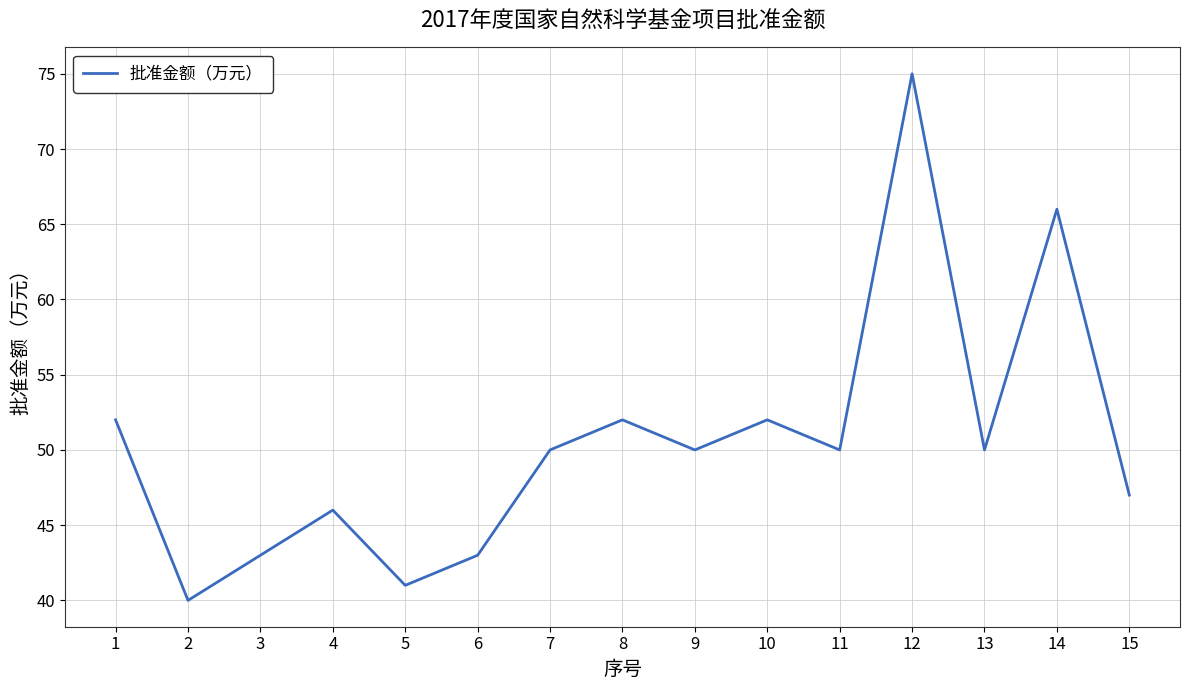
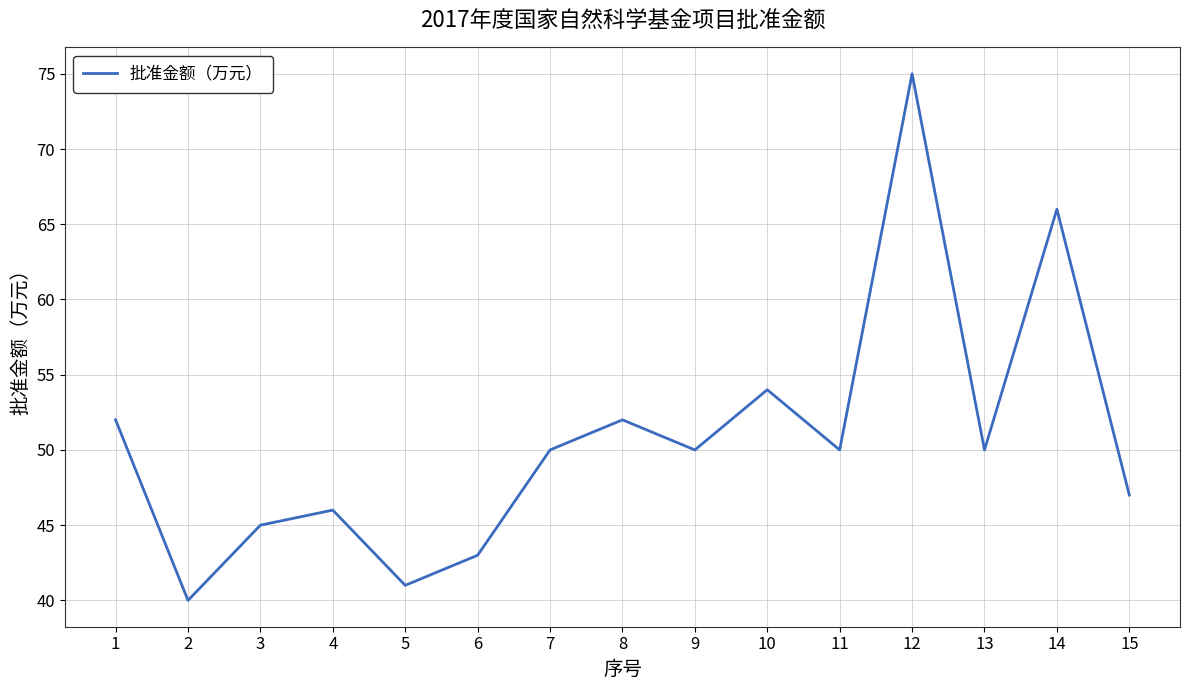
3: 43 -> 45
10: 52 -> 54
